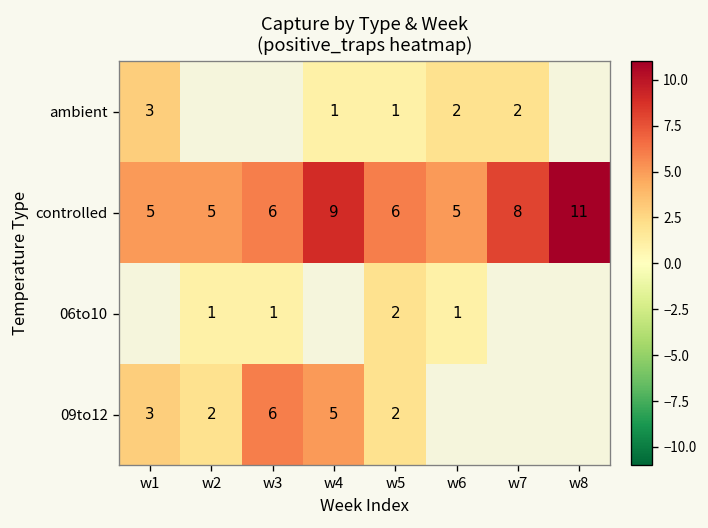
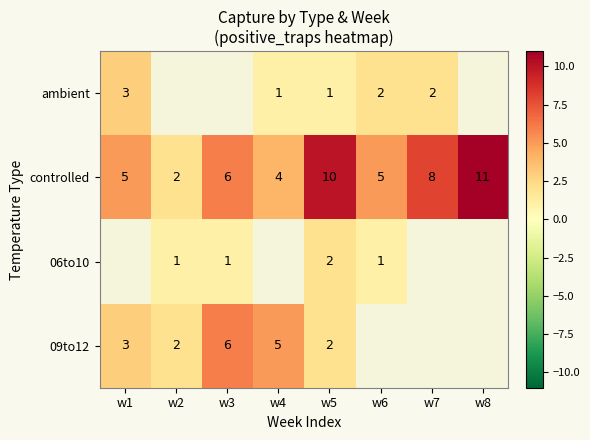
controlled, w2: 5 -> 2
controlled, w4: 9 -> 4
controlled, w5: 6 -> 10
